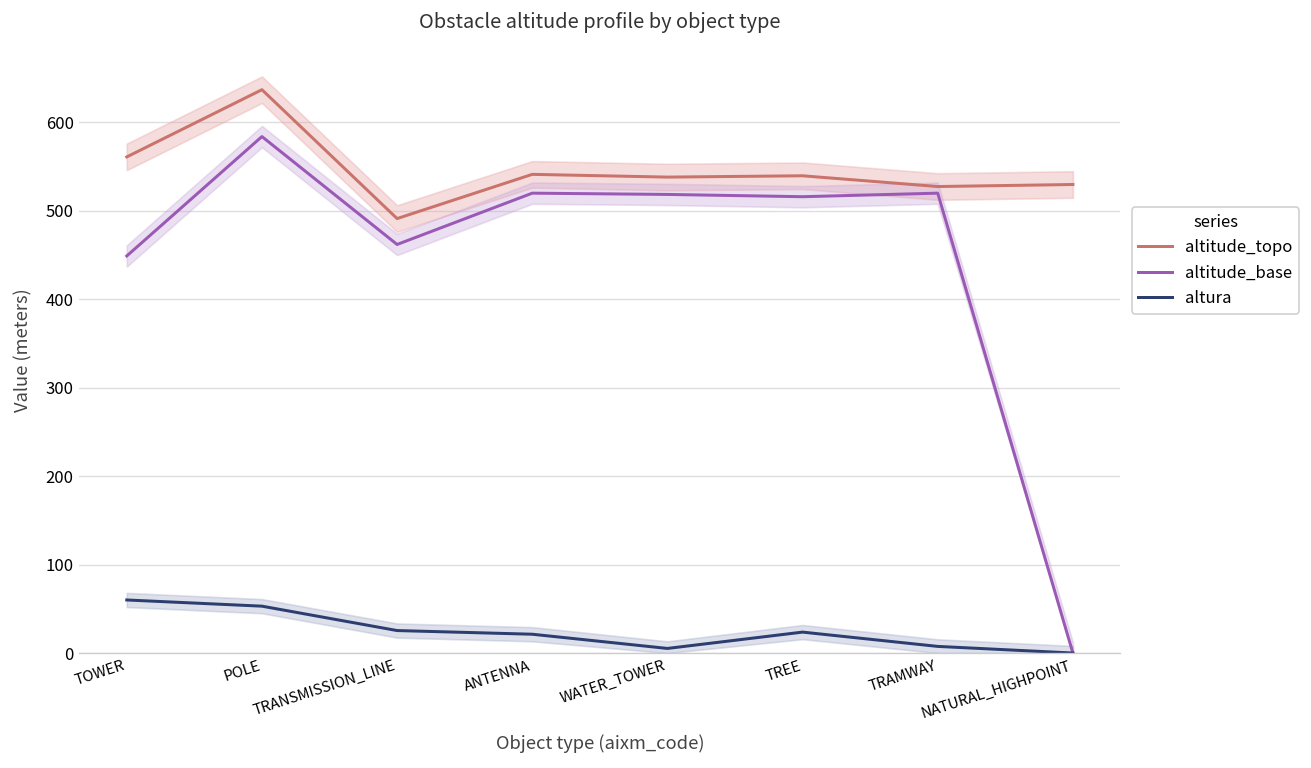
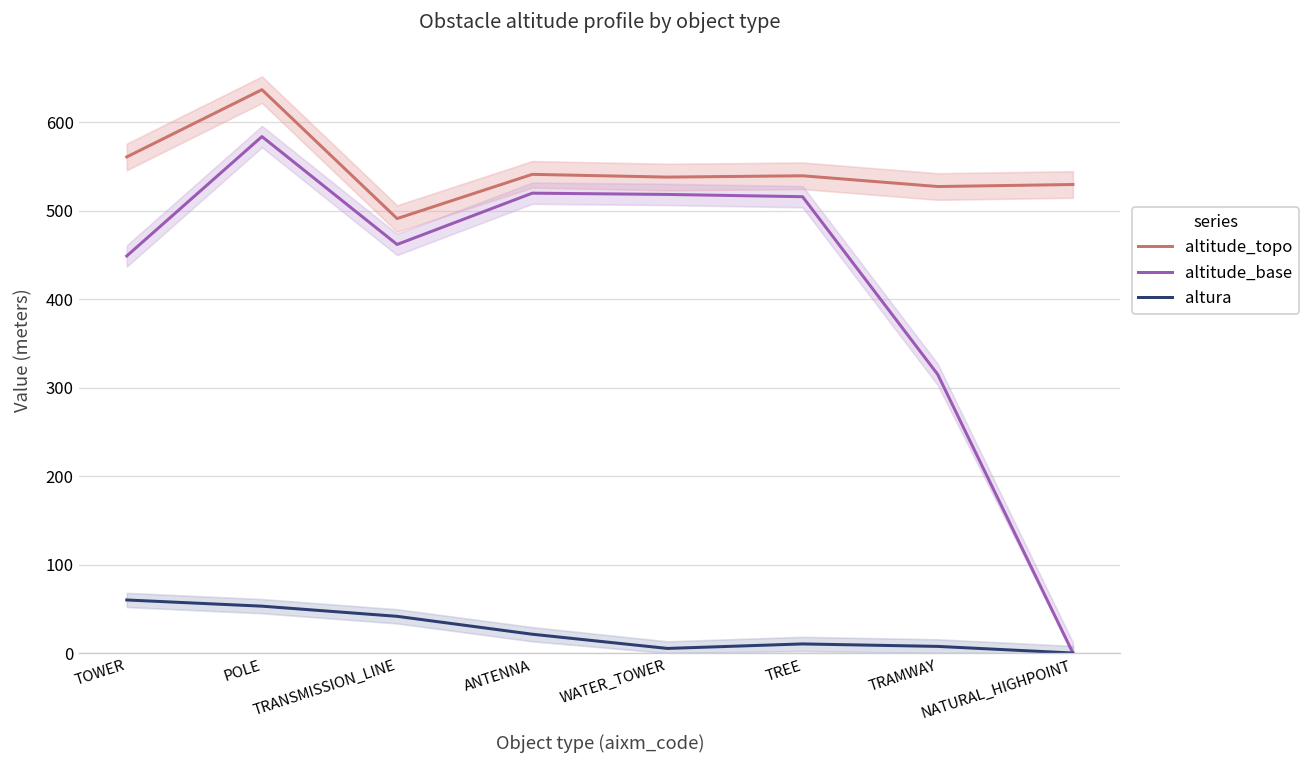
altura, TRANSMISSION_LINE: 30 -> 40
altura, TREE: 20 -> 10
altitude_base, TRAMWAY: 520 -> 320
